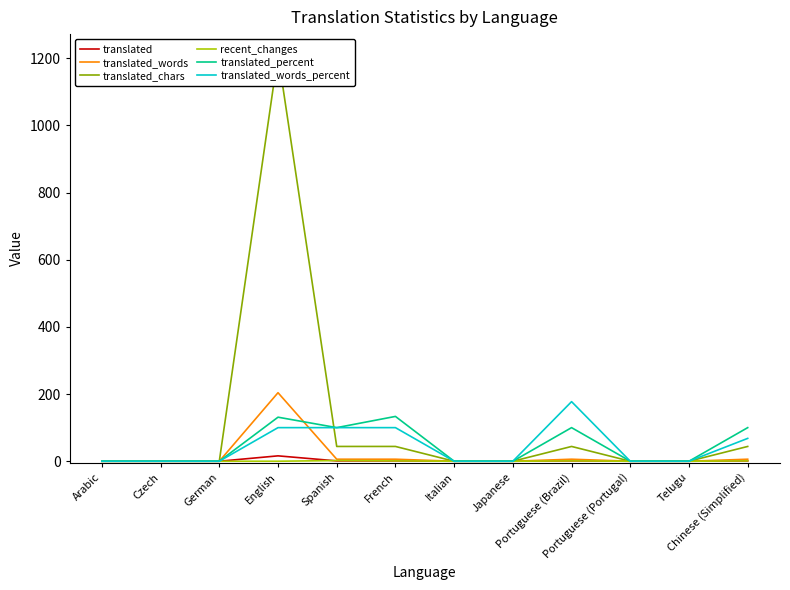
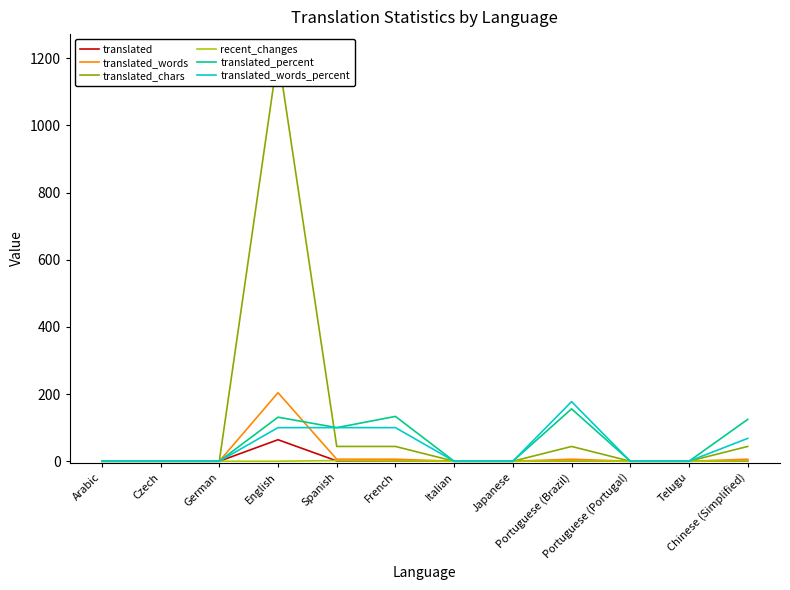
translated, English: 20 -> 60
translated_percent, Portuguese (Brazil): 100 -> 160
translated_percent, Chinese (Simplified): 100 -> 120
